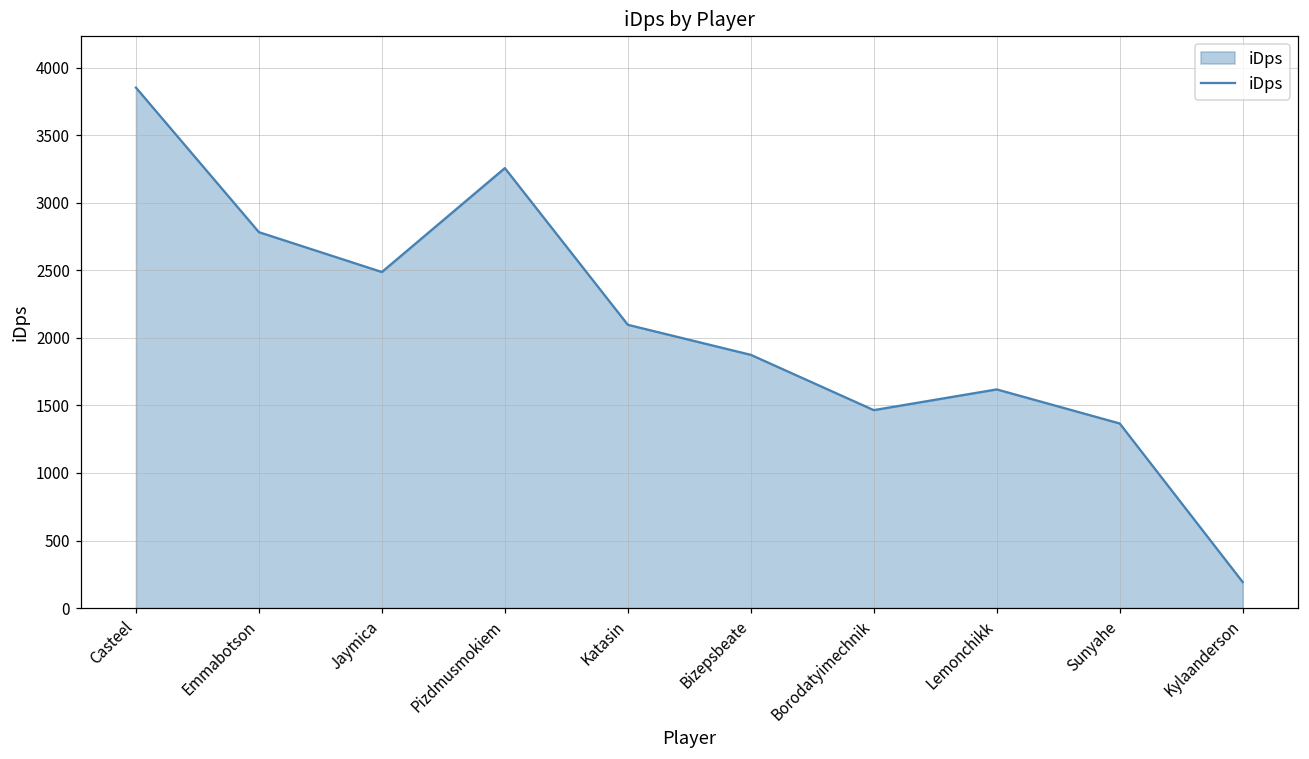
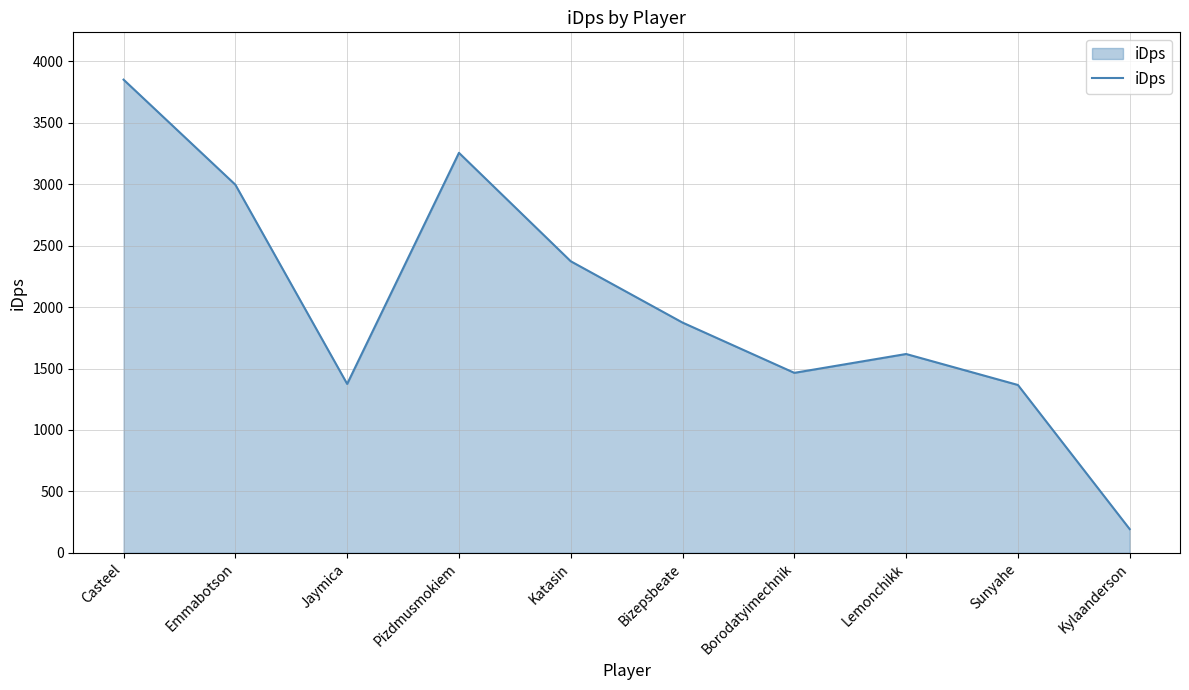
Emmabotson: 2780 -> 3000
Jaymica: 2490 -> 1370
Katasin: 2100 -> 2370
